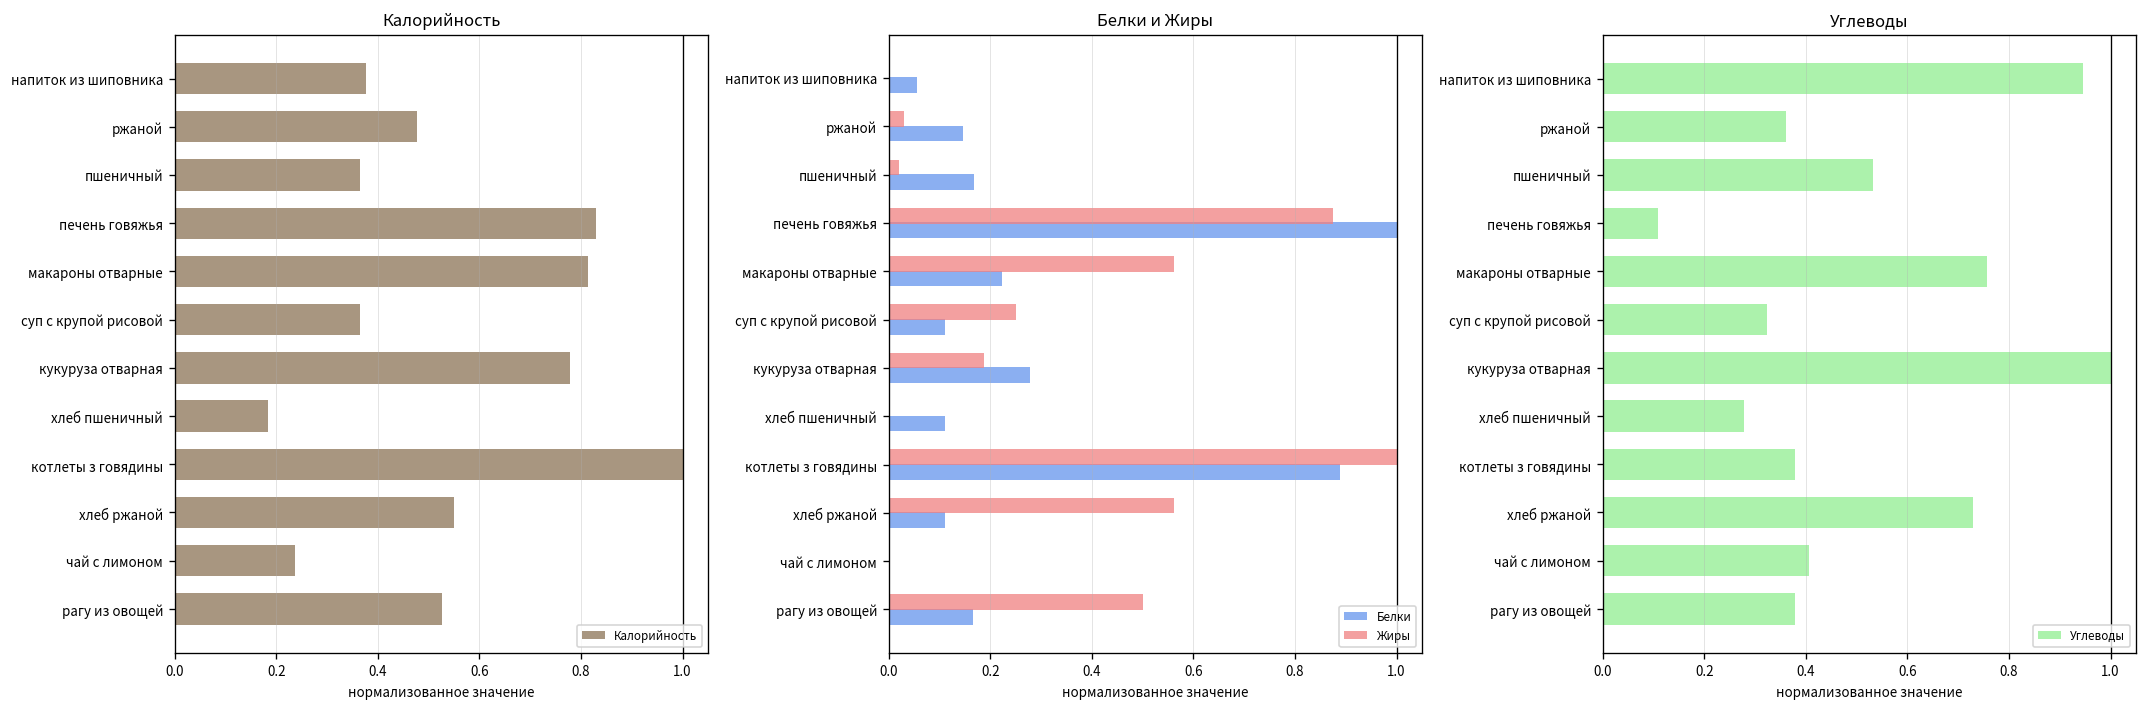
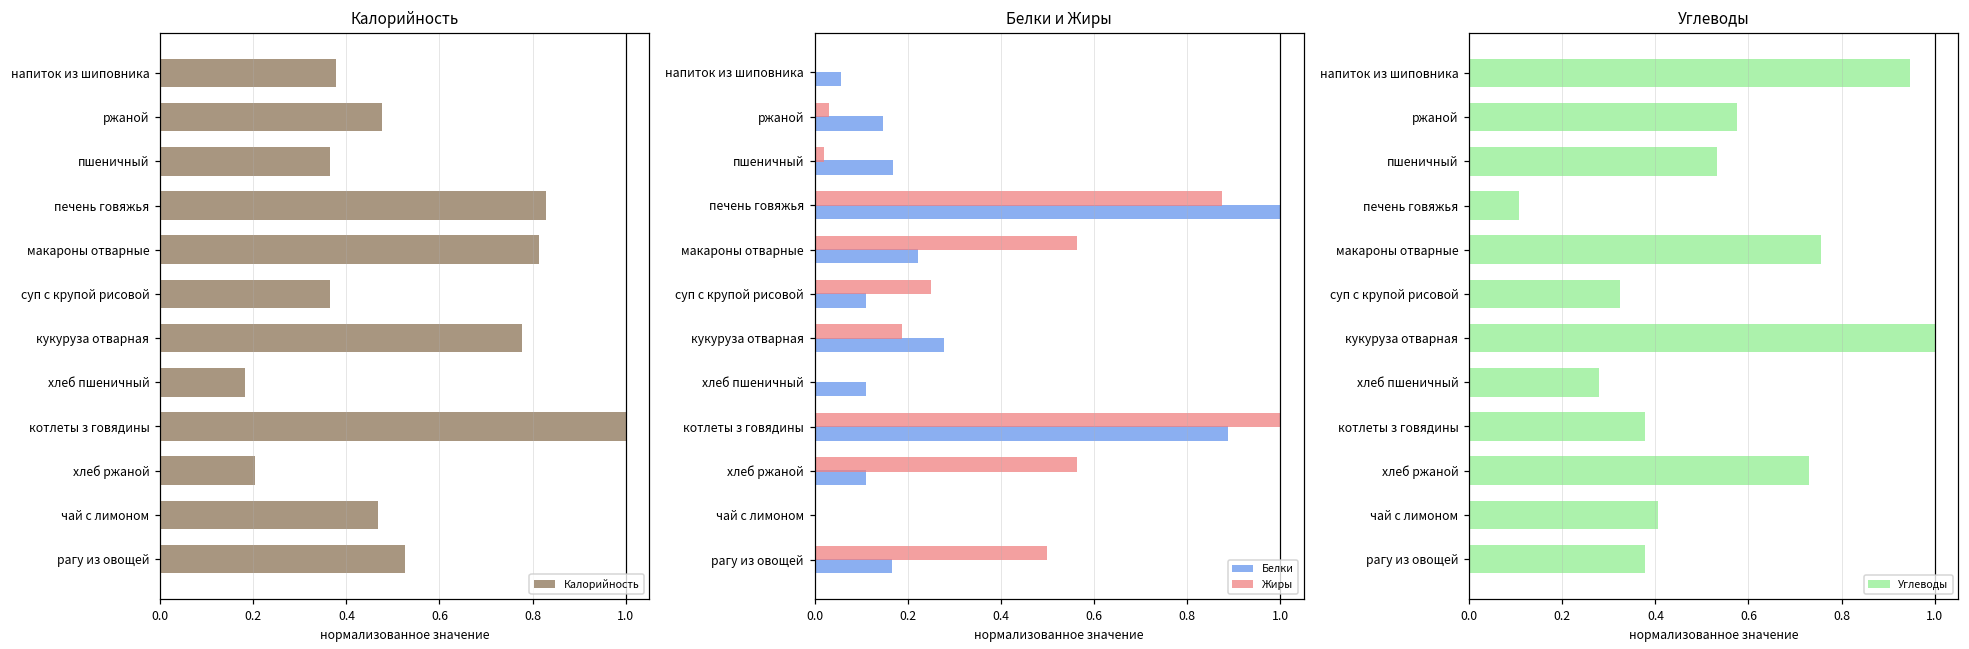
Калорийность, хлеб ржаной: 0.55 -> 0.20
Калорийность, чай с лимоном: 0.24 -> 0.47
Углеводы, ржаной: 0.36 -> 0.58
